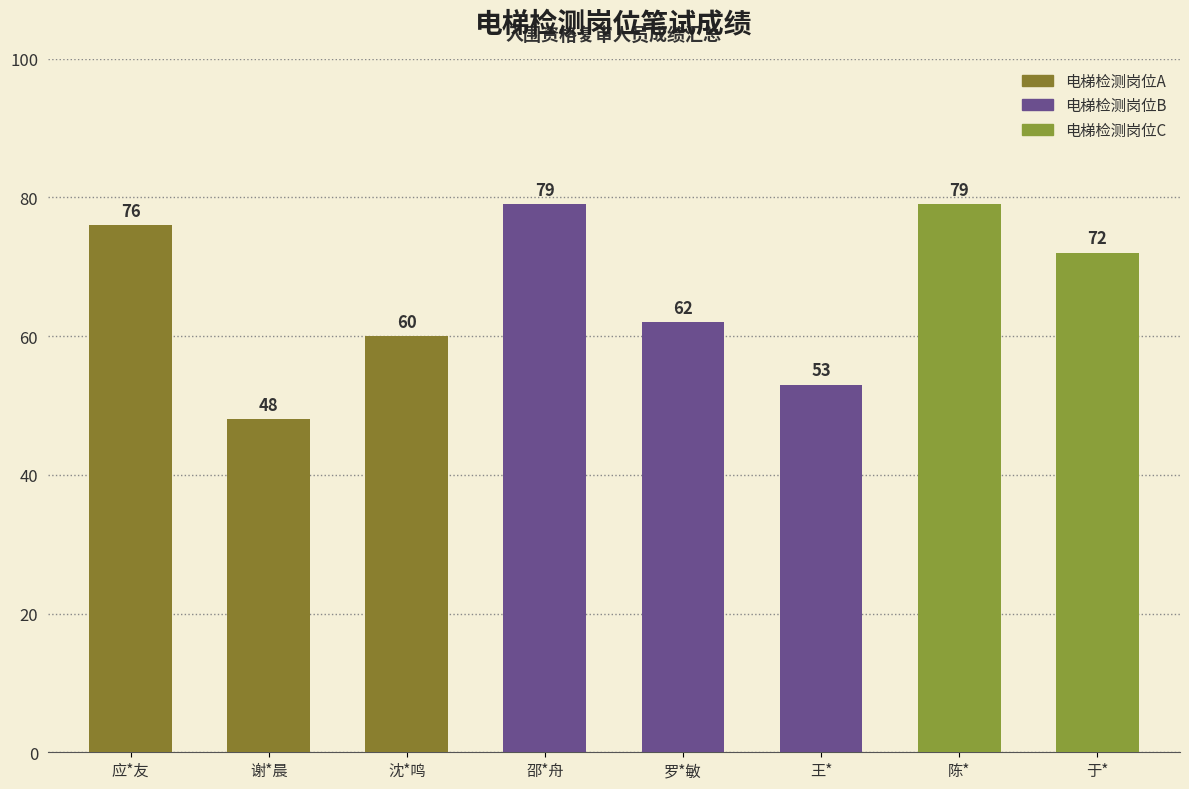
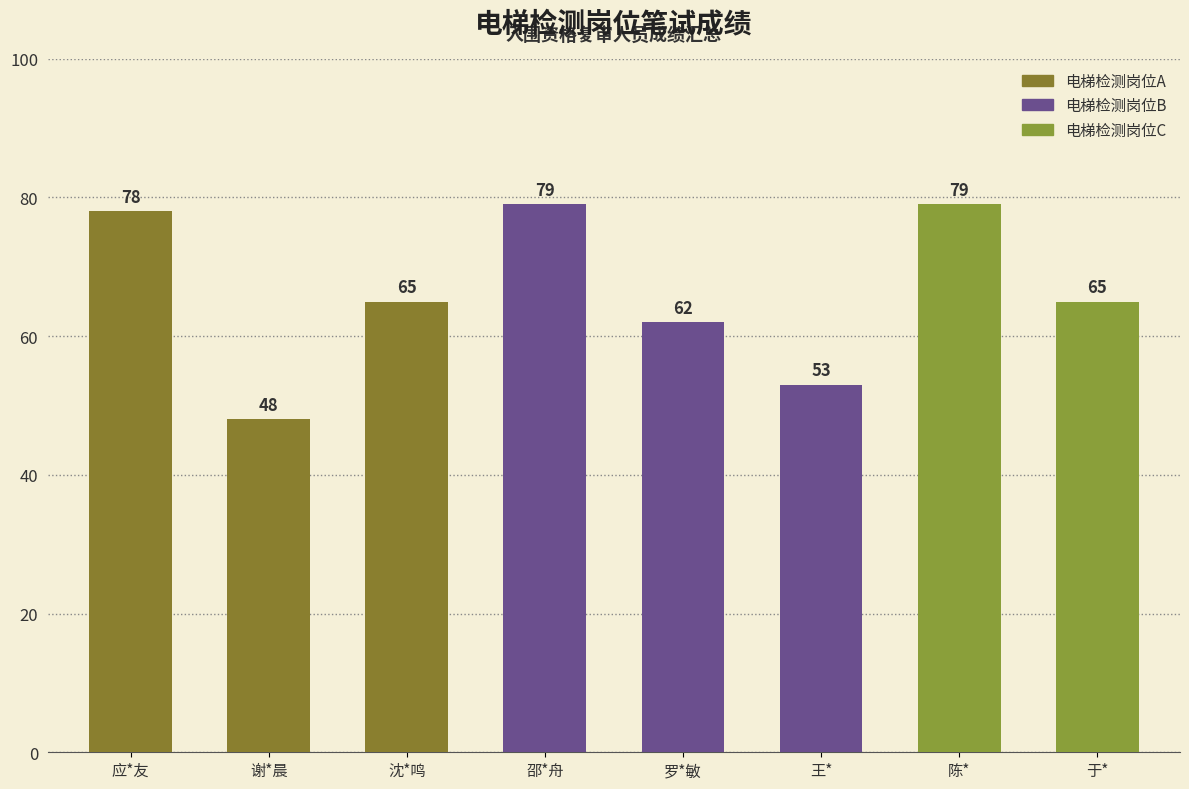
应*友: 76 -> 78
沈*鸣: 60 -> 65
于*: 72 -> 65
